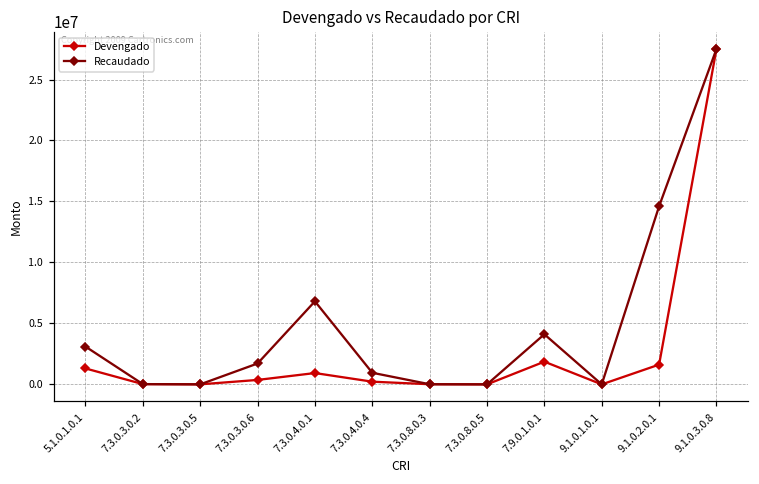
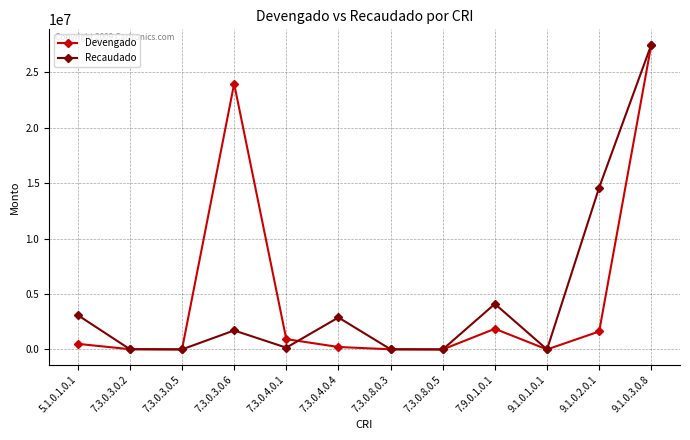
Devengado, 5.1.0.1.0.1: 1300000 -> 500000
Devengado, 7.3.0.3.0.6: 400000 -> 24000000
Recaudado, 7.3.0.4.0.1: 6800000 -> 200000
Recaudado, 7.3.0.4.0.4: 1000000 -> 2900000
